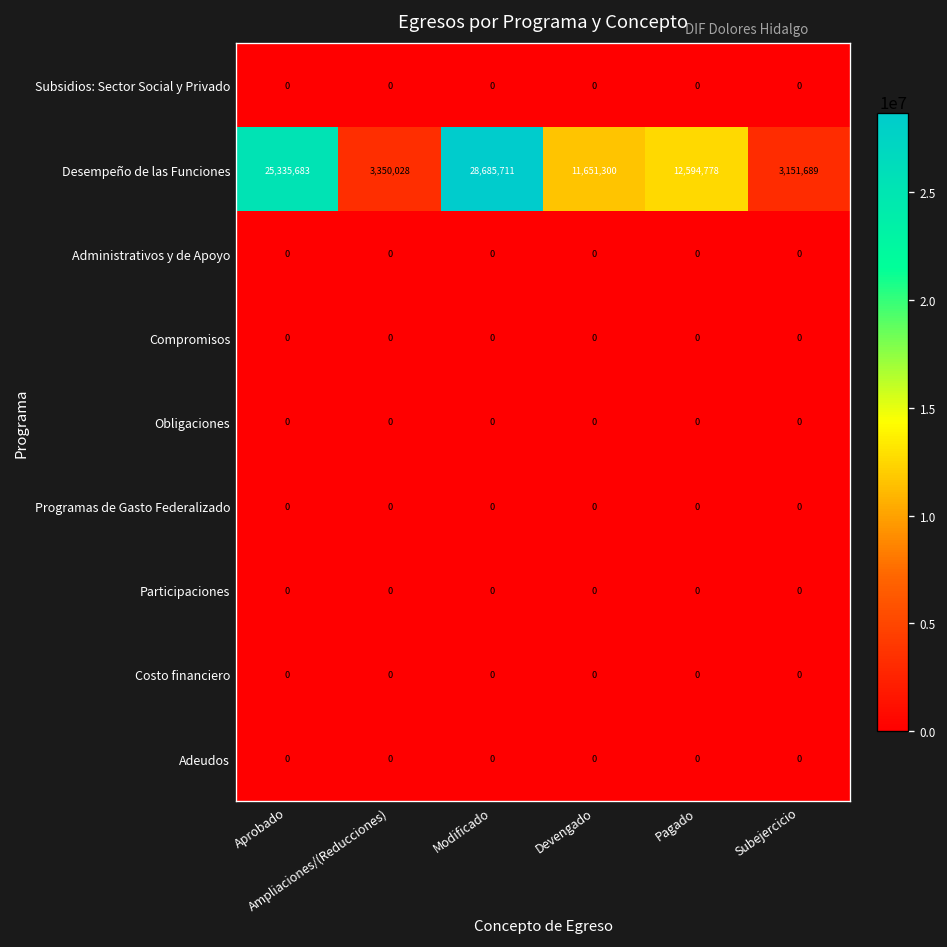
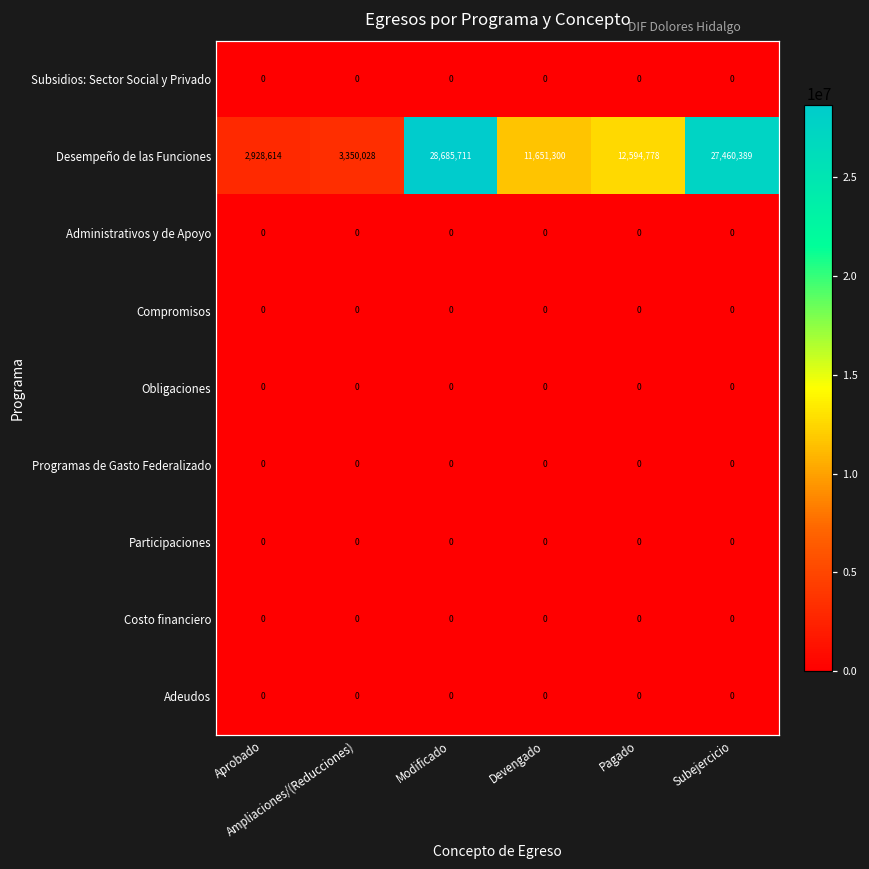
Desempeño de las Funciones, Aprobado: 25,335,683 -> 2,928,614
Desempeño de las Funciones, Subejercicio: 3,151,689 -> 27,460,389
